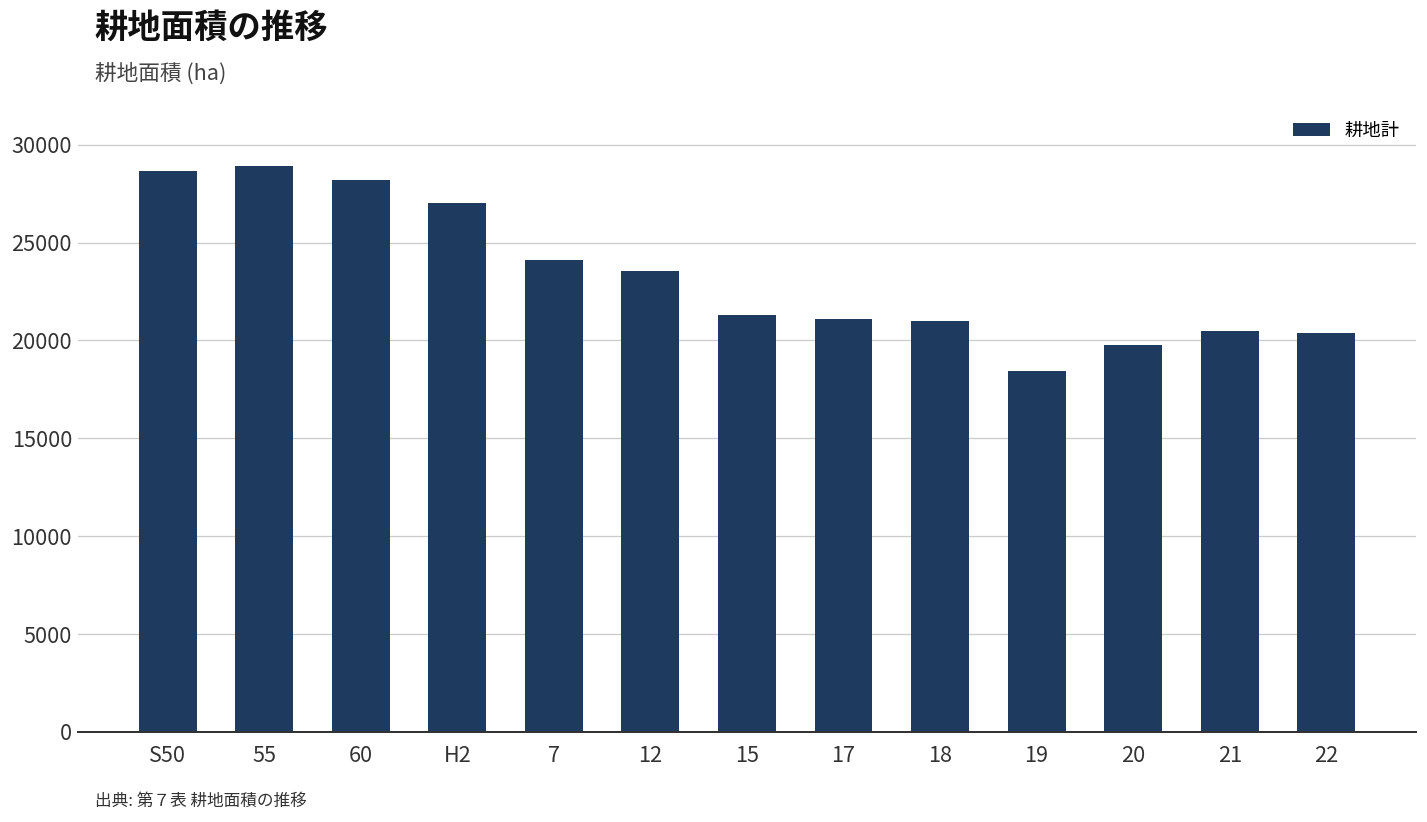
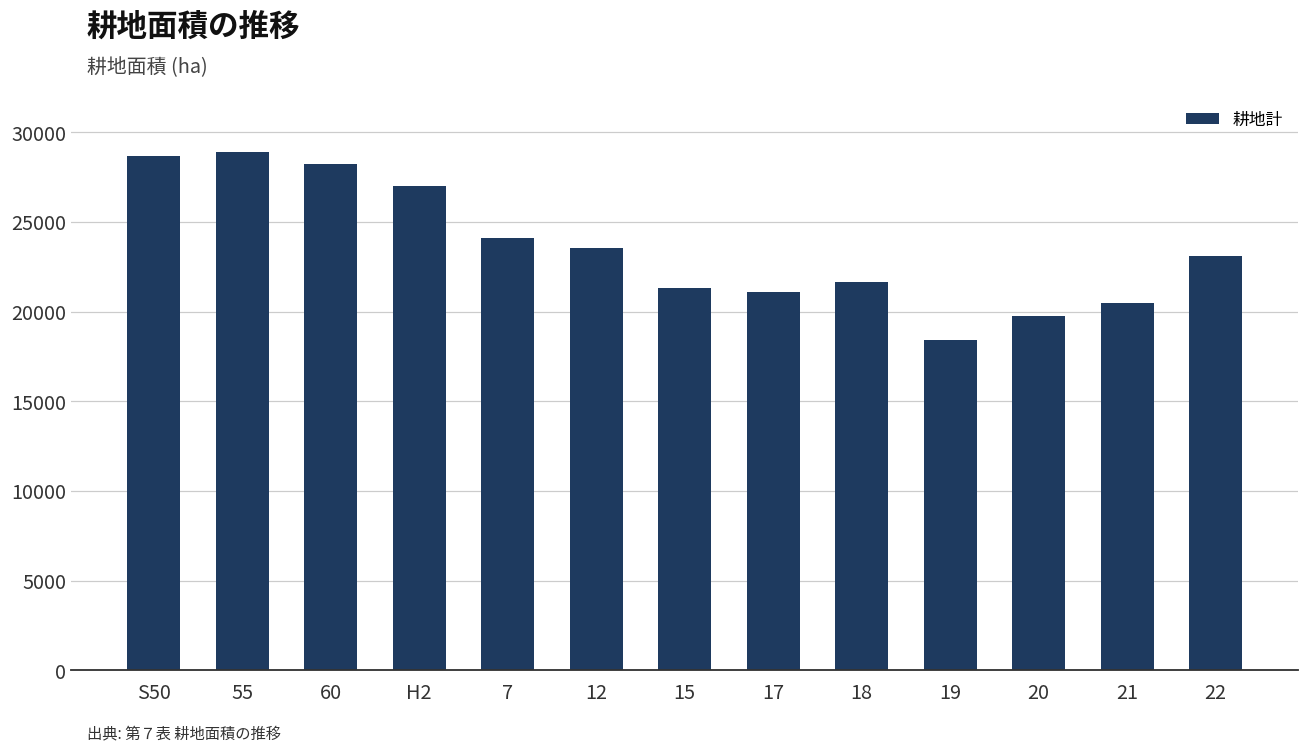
18: 21000 -> 21600
22: 20400 -> 23100
